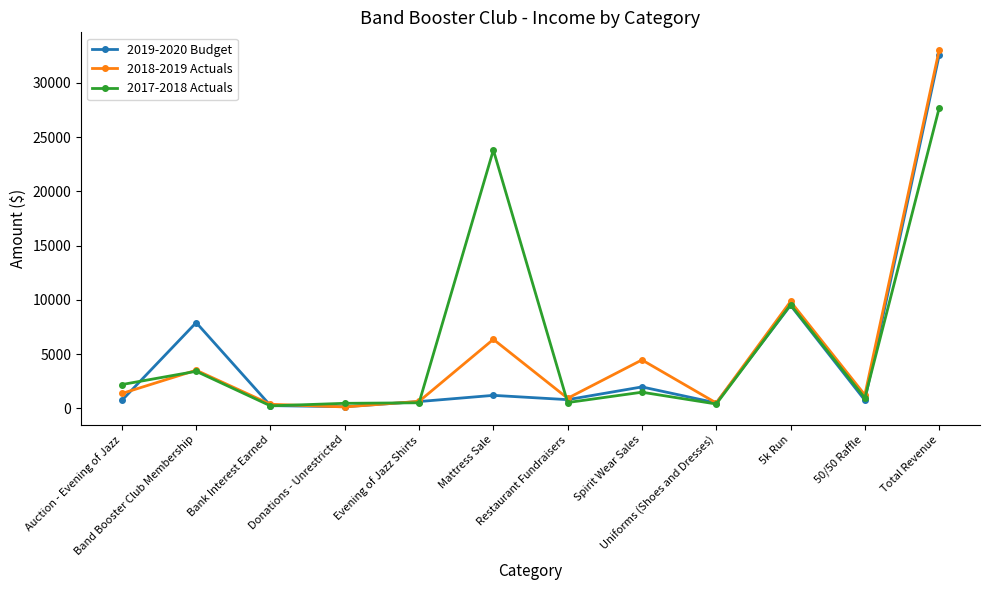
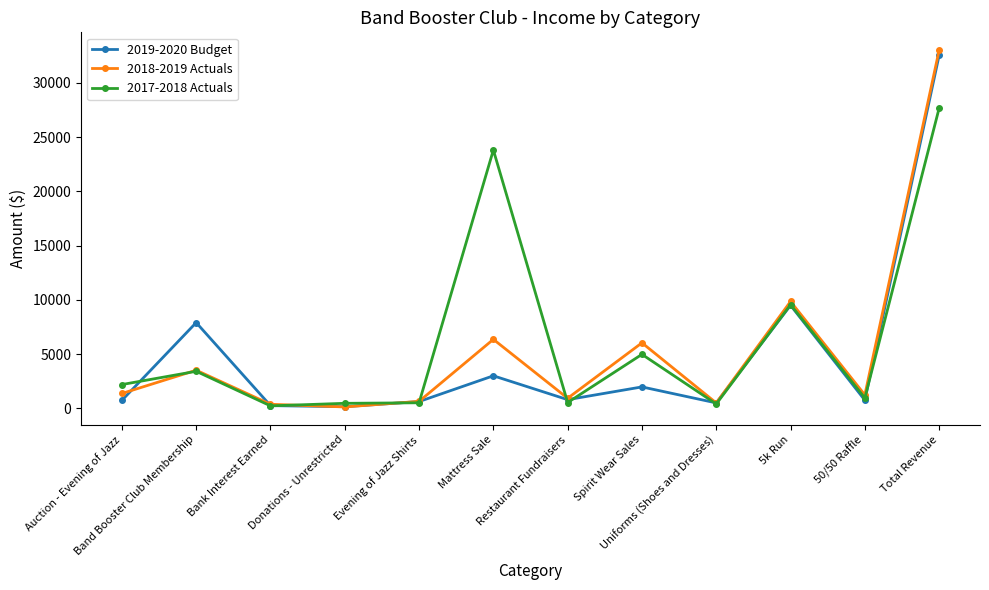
2019-2020 Budget, Mattress Sale: 1200 -> 3000
2018-2019 Actuals, Spirit Wear Sales: 4500 -> 6000
2017-2018 Actuals, Spirit Wear Sales: 1500 -> 5000
